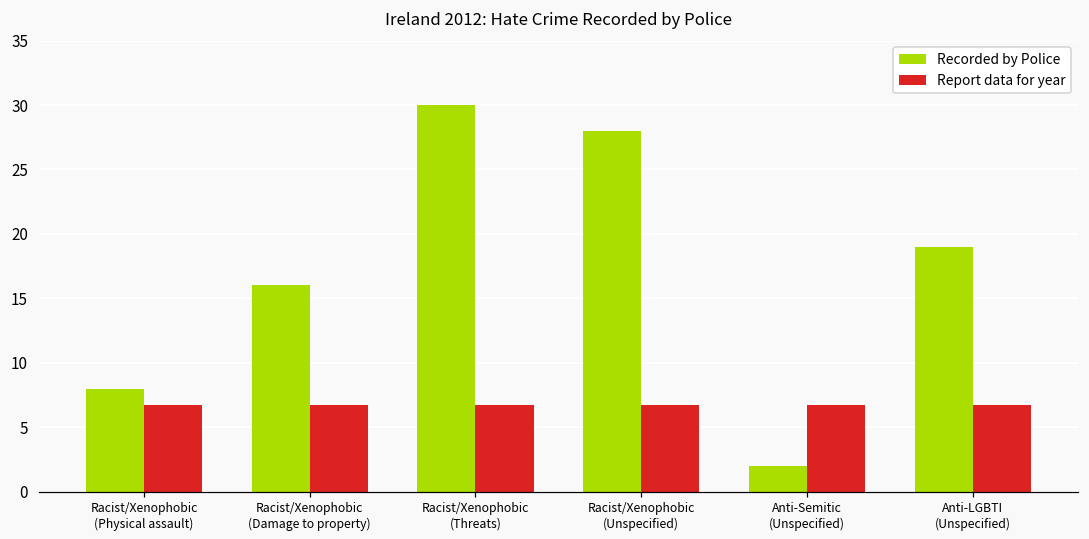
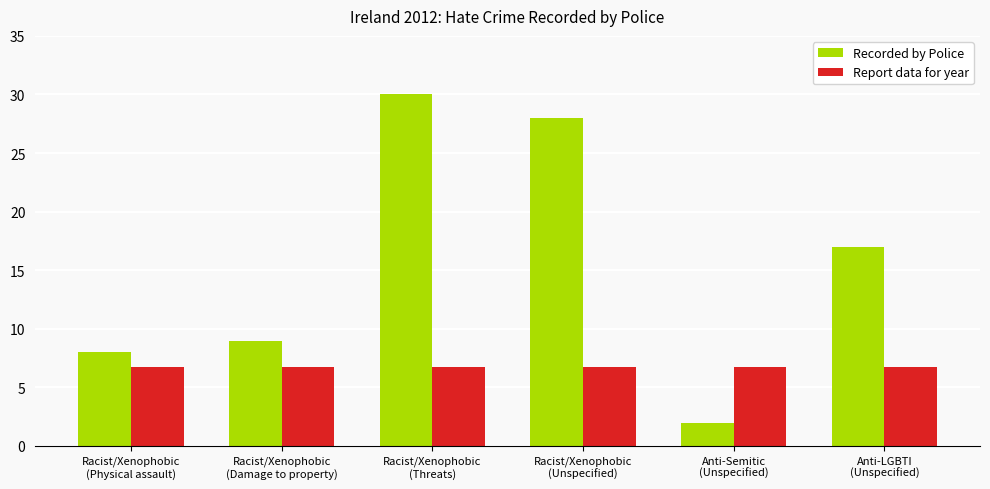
Recorded by Police, Racist/Xenophobic (Damage to property): 16 -> 9
Recorded by Police, Anti-LGBTI (Unspecified): 19 -> 17
